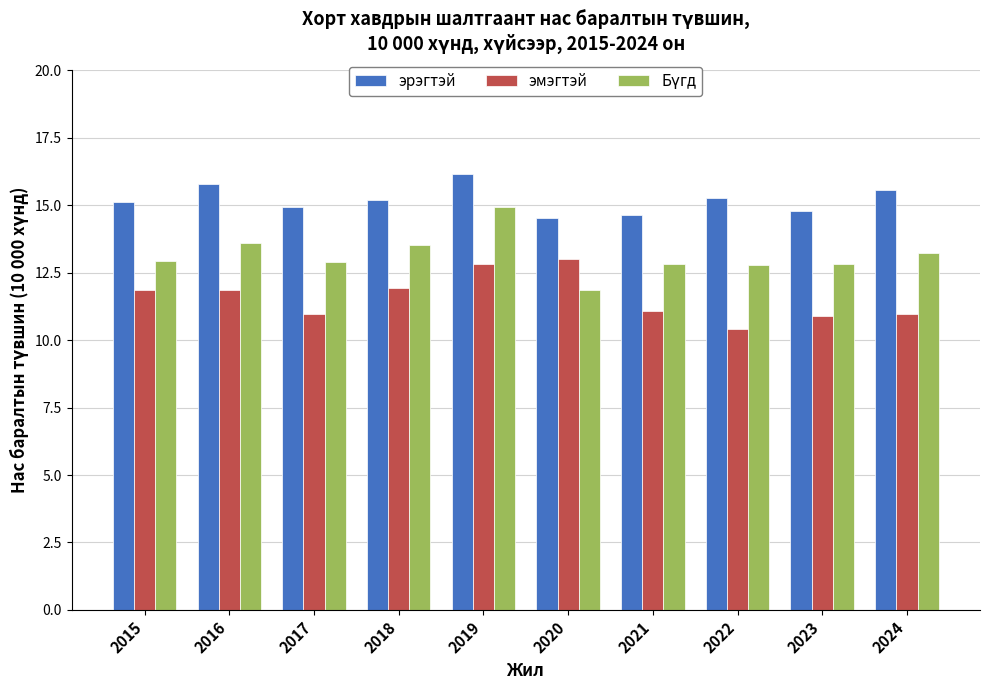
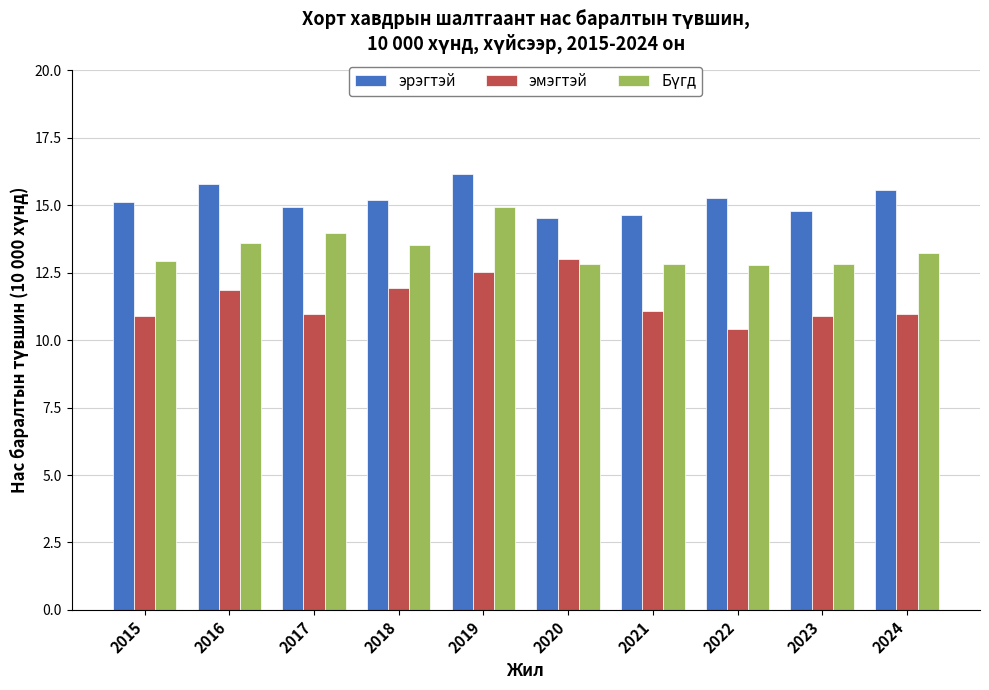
эмэгтэй, 2015: 11.9 -> 10.9
Бүгд, 2017: 12.9 -> 14.0
эмэгтэй, 2019: 12.8 -> 12.5
Бүгд, 2020: 11.9 -> 12.8
